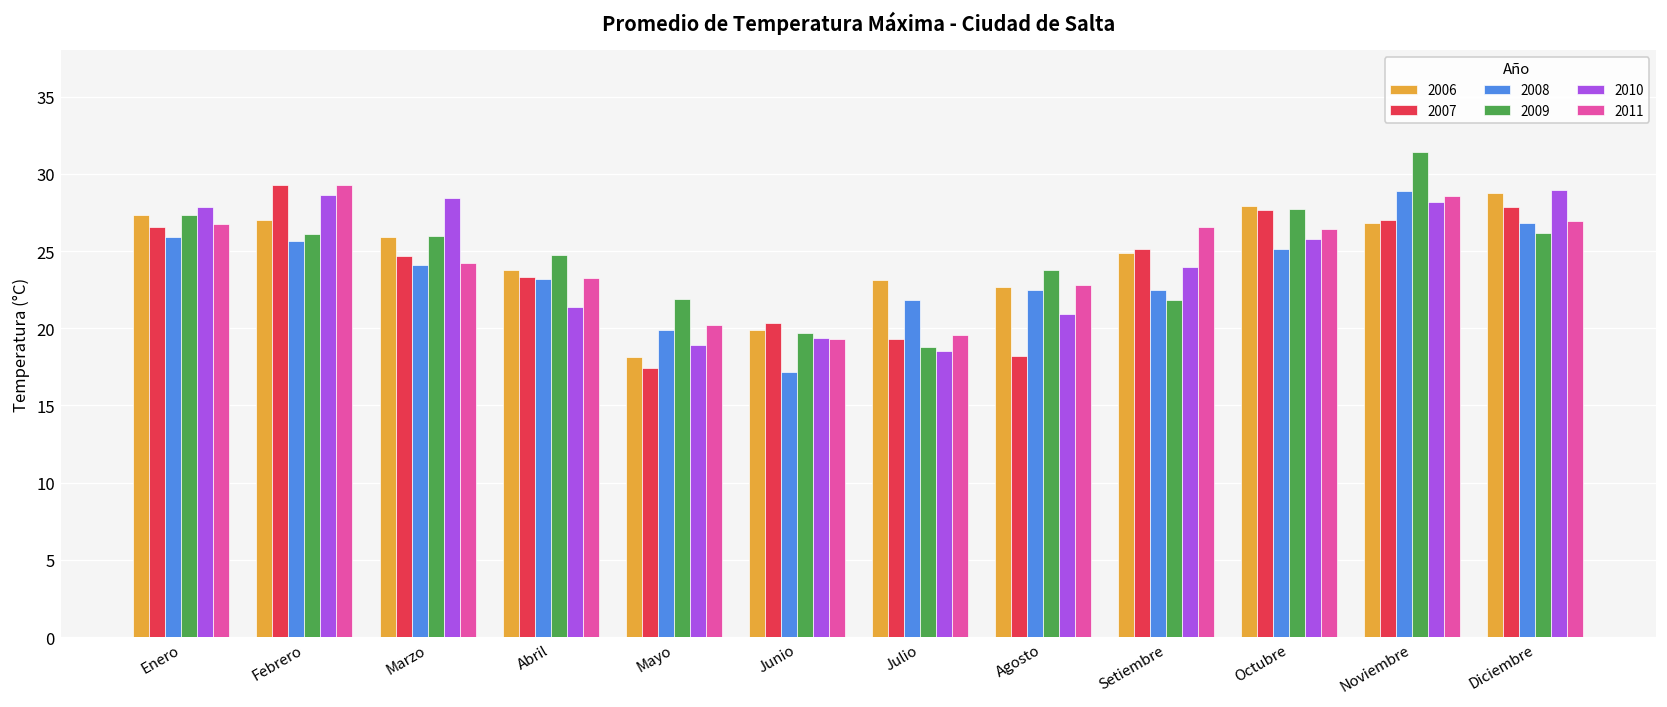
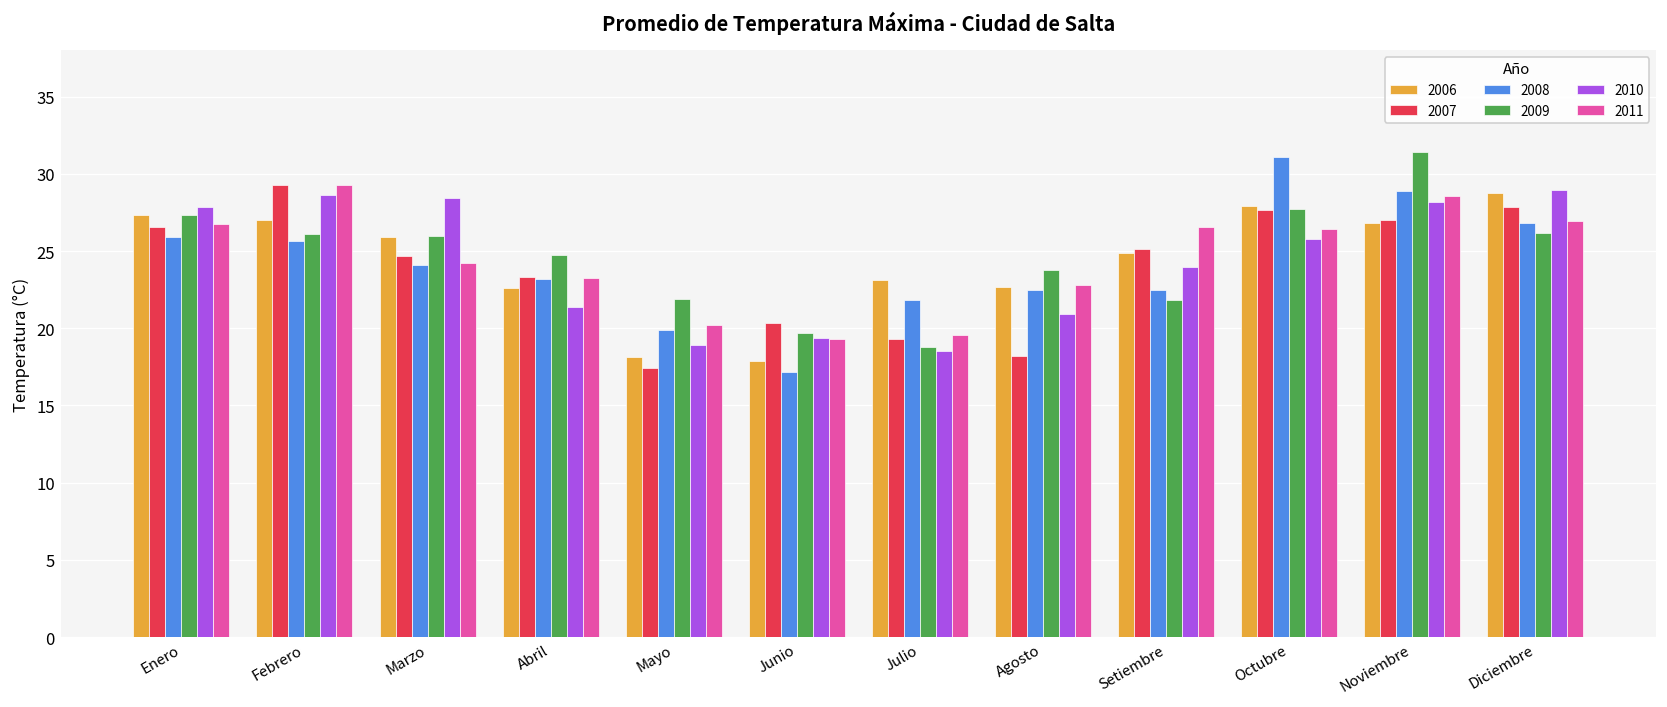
2006, Abril: 23.8 -> 22.6
2006, Junio: 19.9 -> 17.9
2008, Octubre: 25.1 -> 31.1
